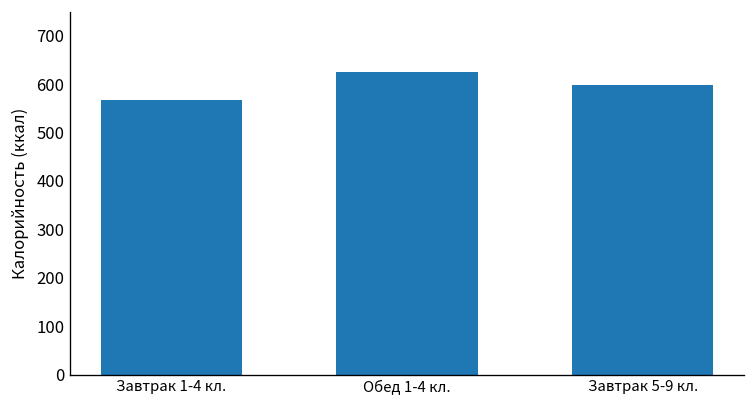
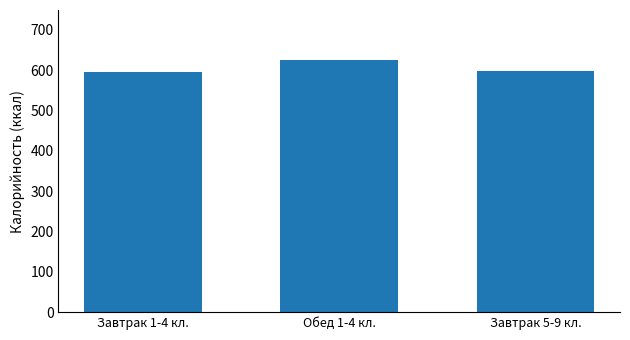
Завтрак 1-4 кл.: 570 -> 600
